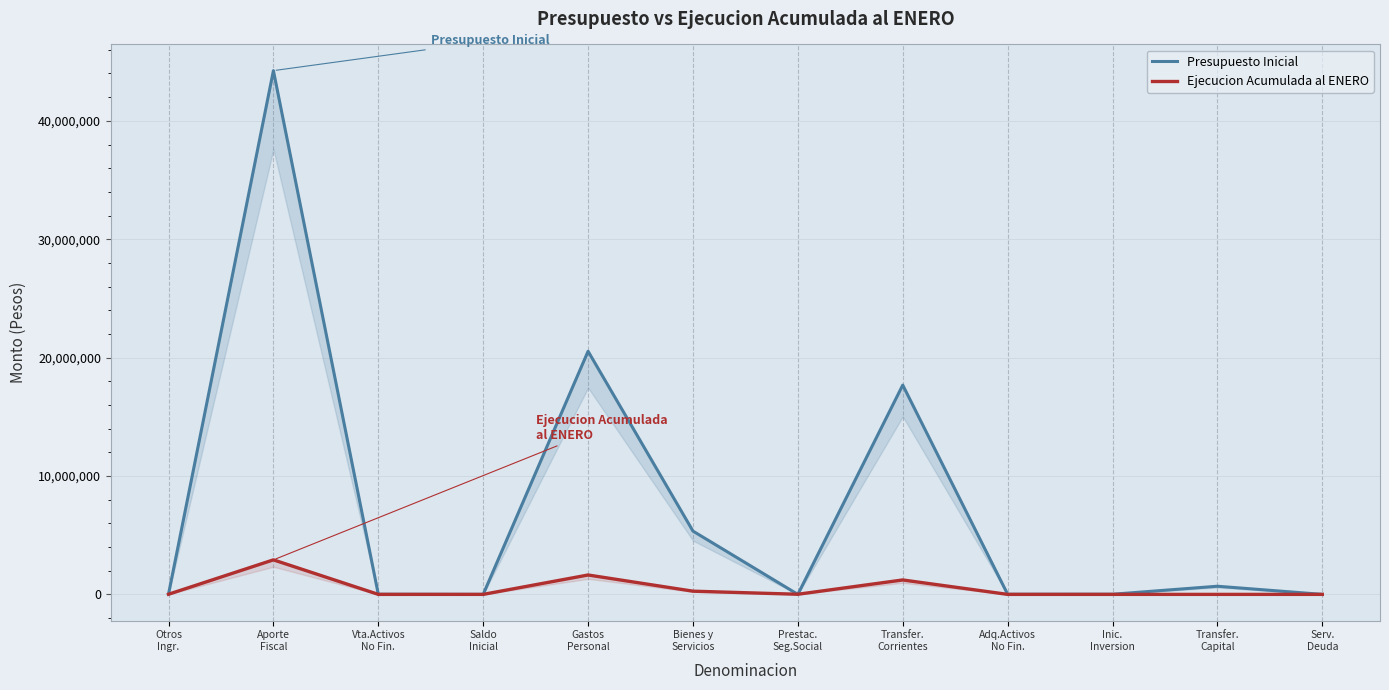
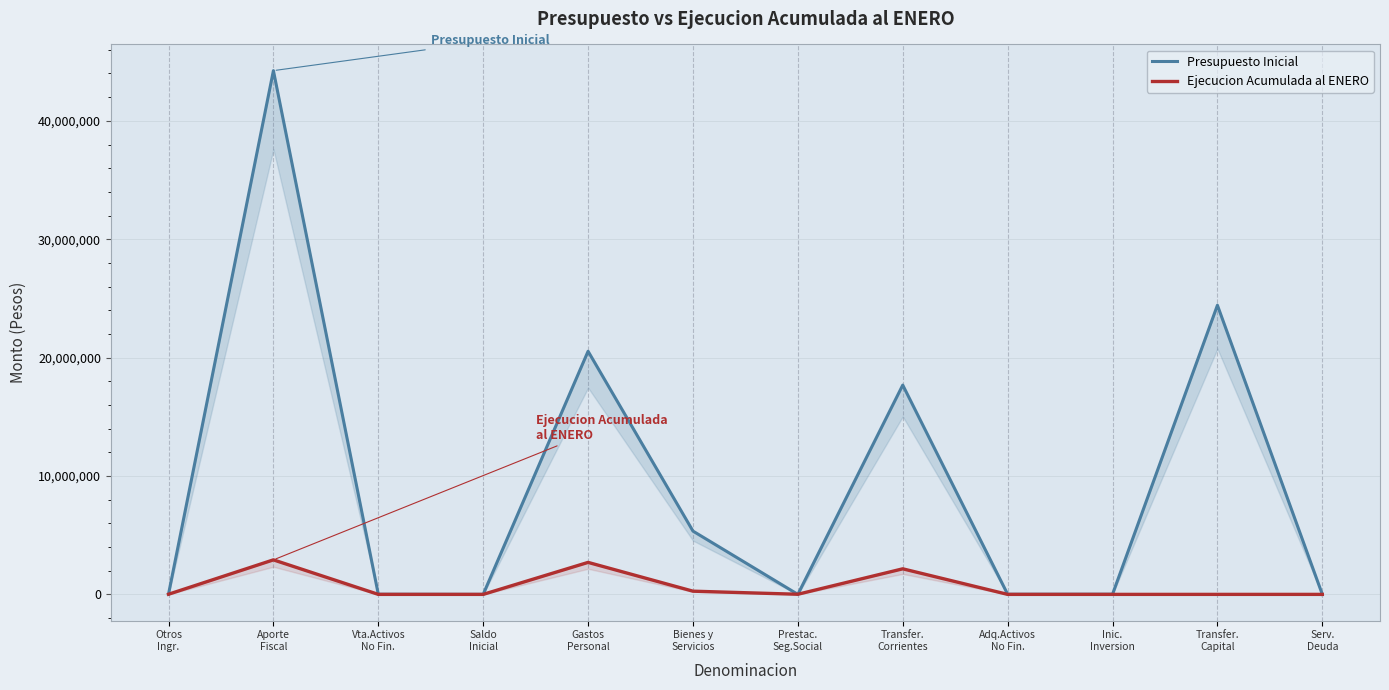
Ejecucion Acumulada al ENERO, Gastos Personal: 1,600,000 -> 2,700,000
Ejecucion Acumulada al ENERO, Transfer. Corrientes: 1,200,000 -> 2,200,000
Presupuesto Inicial, Transfer. Capital: 700,000 -> 24,400,000
